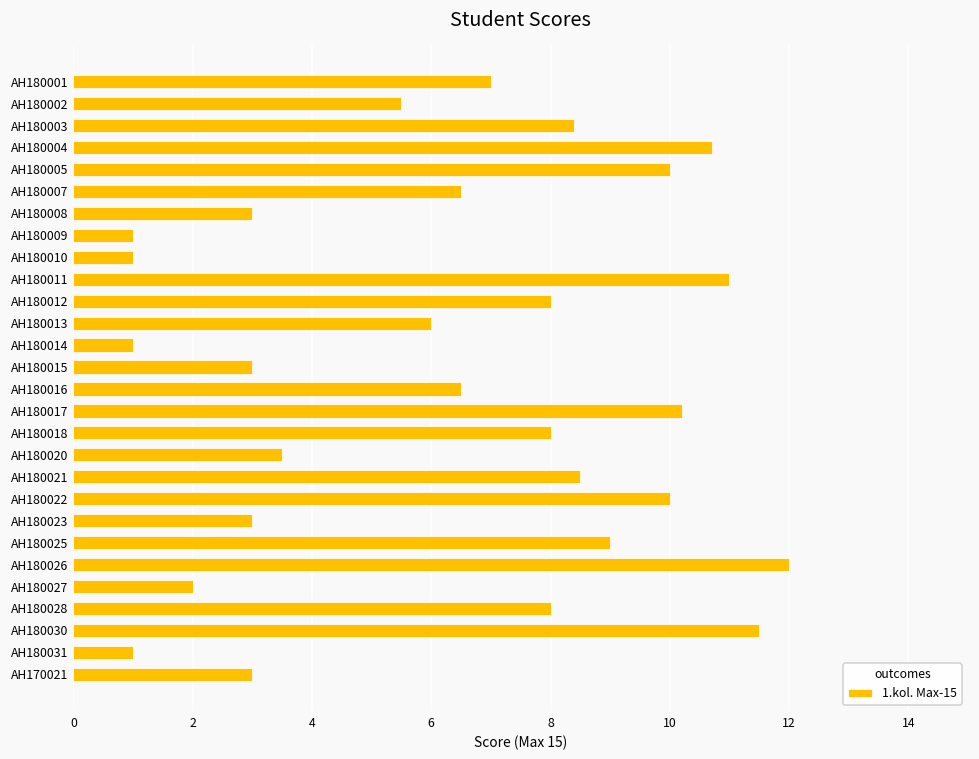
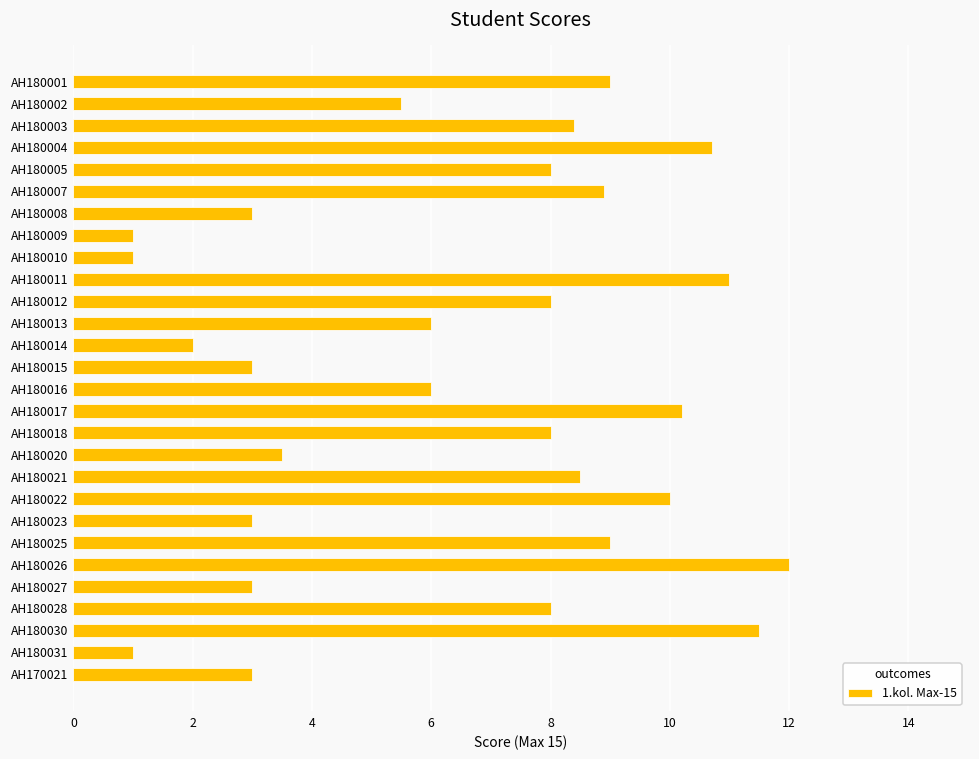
АН180001: 7 -> 9
АН180005: 10 -> 8
АН180007: 6.5 -> 8.9
АН180014: 1 -> 2
АН180016: 6.5 -> 6.0
АН180027: 2 -> 3
